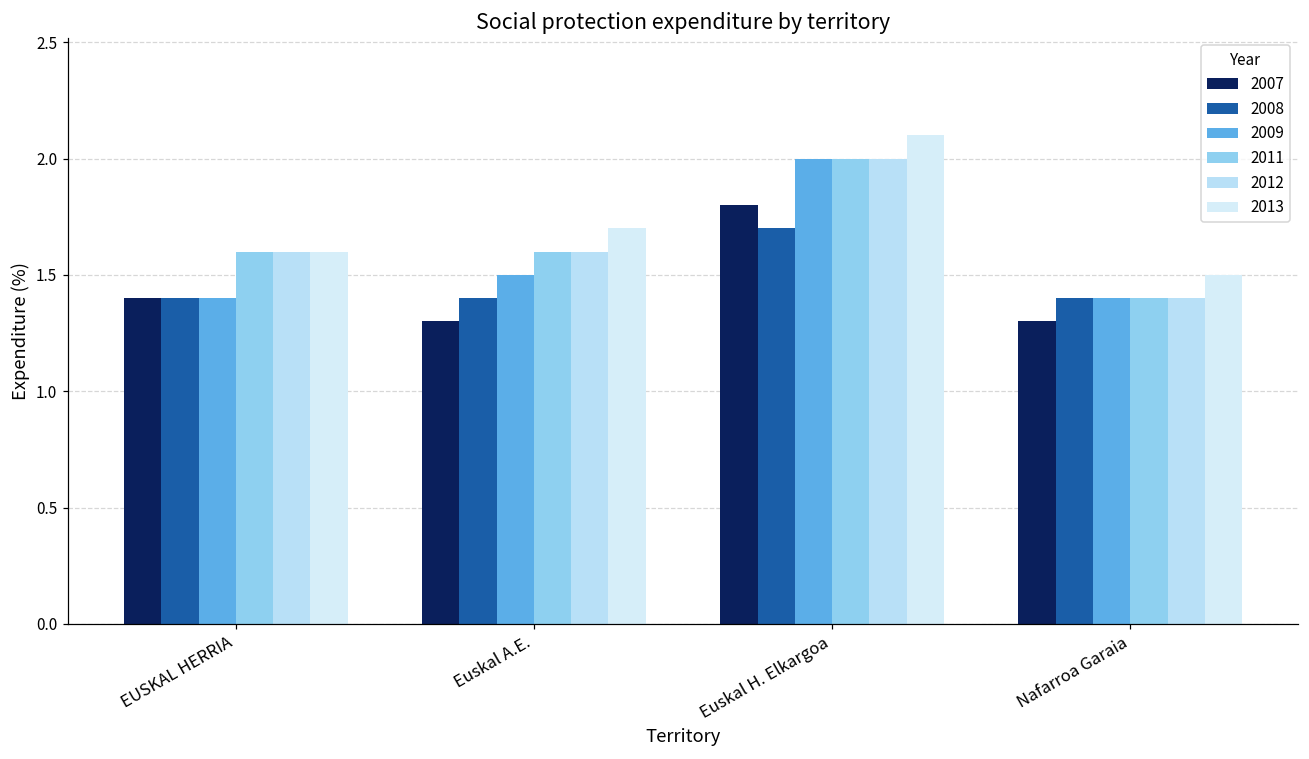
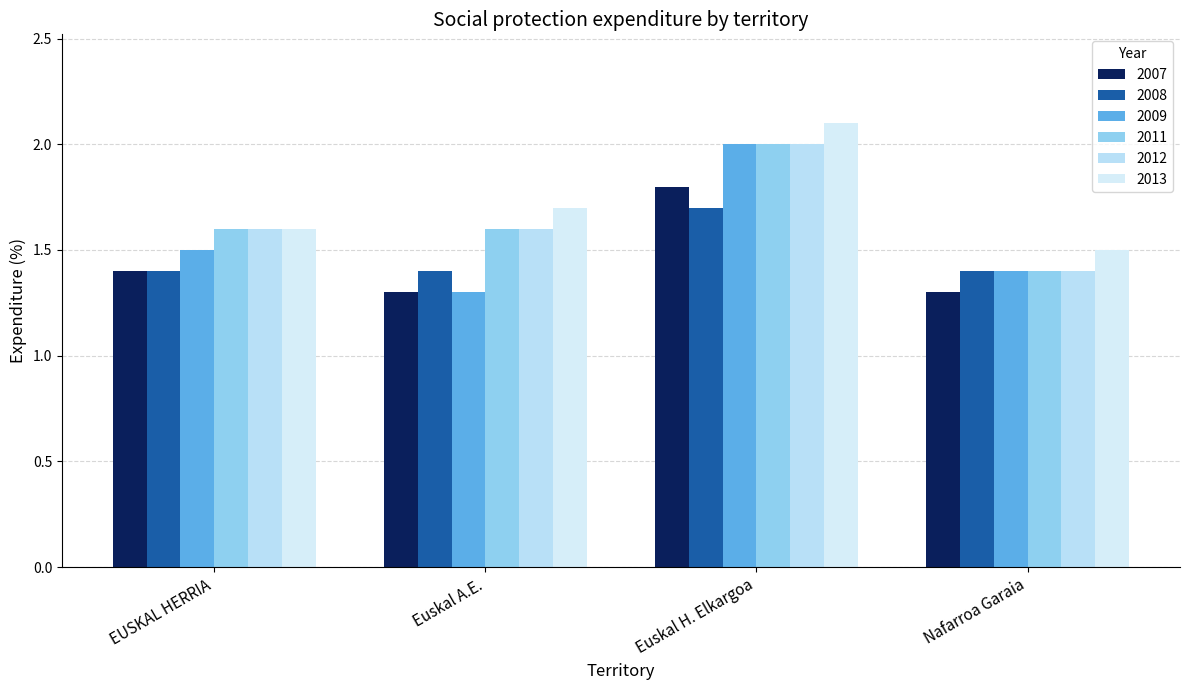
2009, EUSKAL HERRIA: 1.4 -> 1.5
2009, Euskal A.E.: 1.5 -> 1.3
